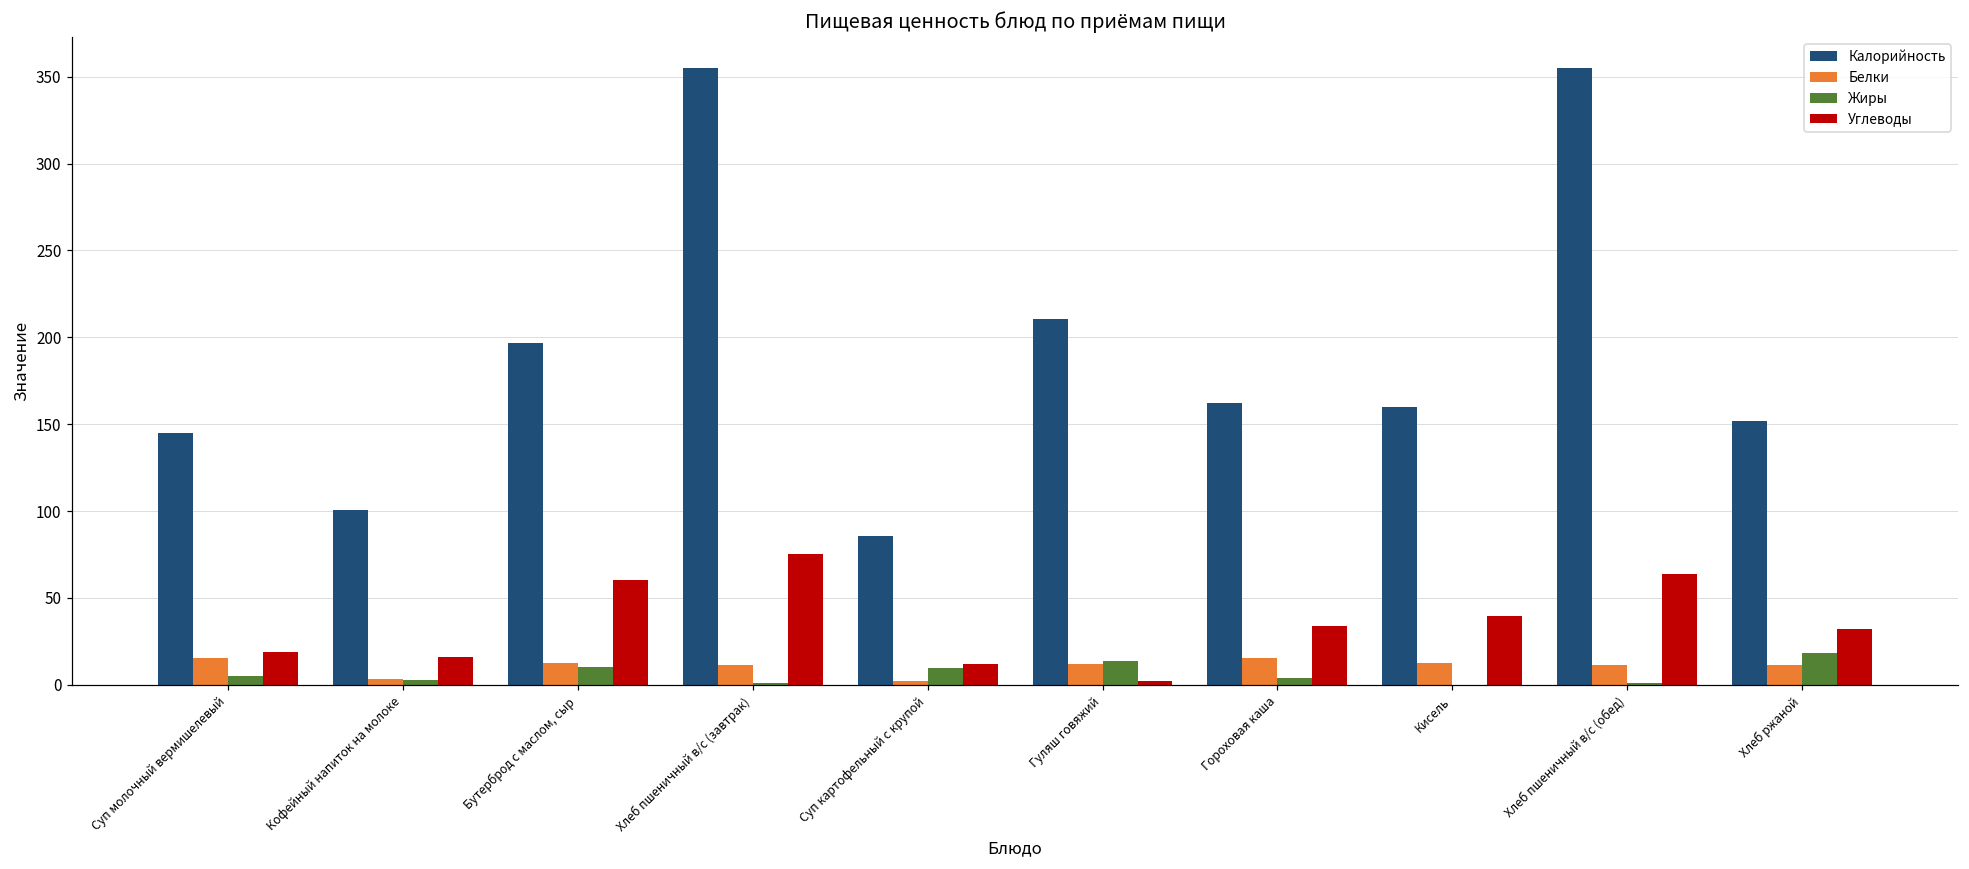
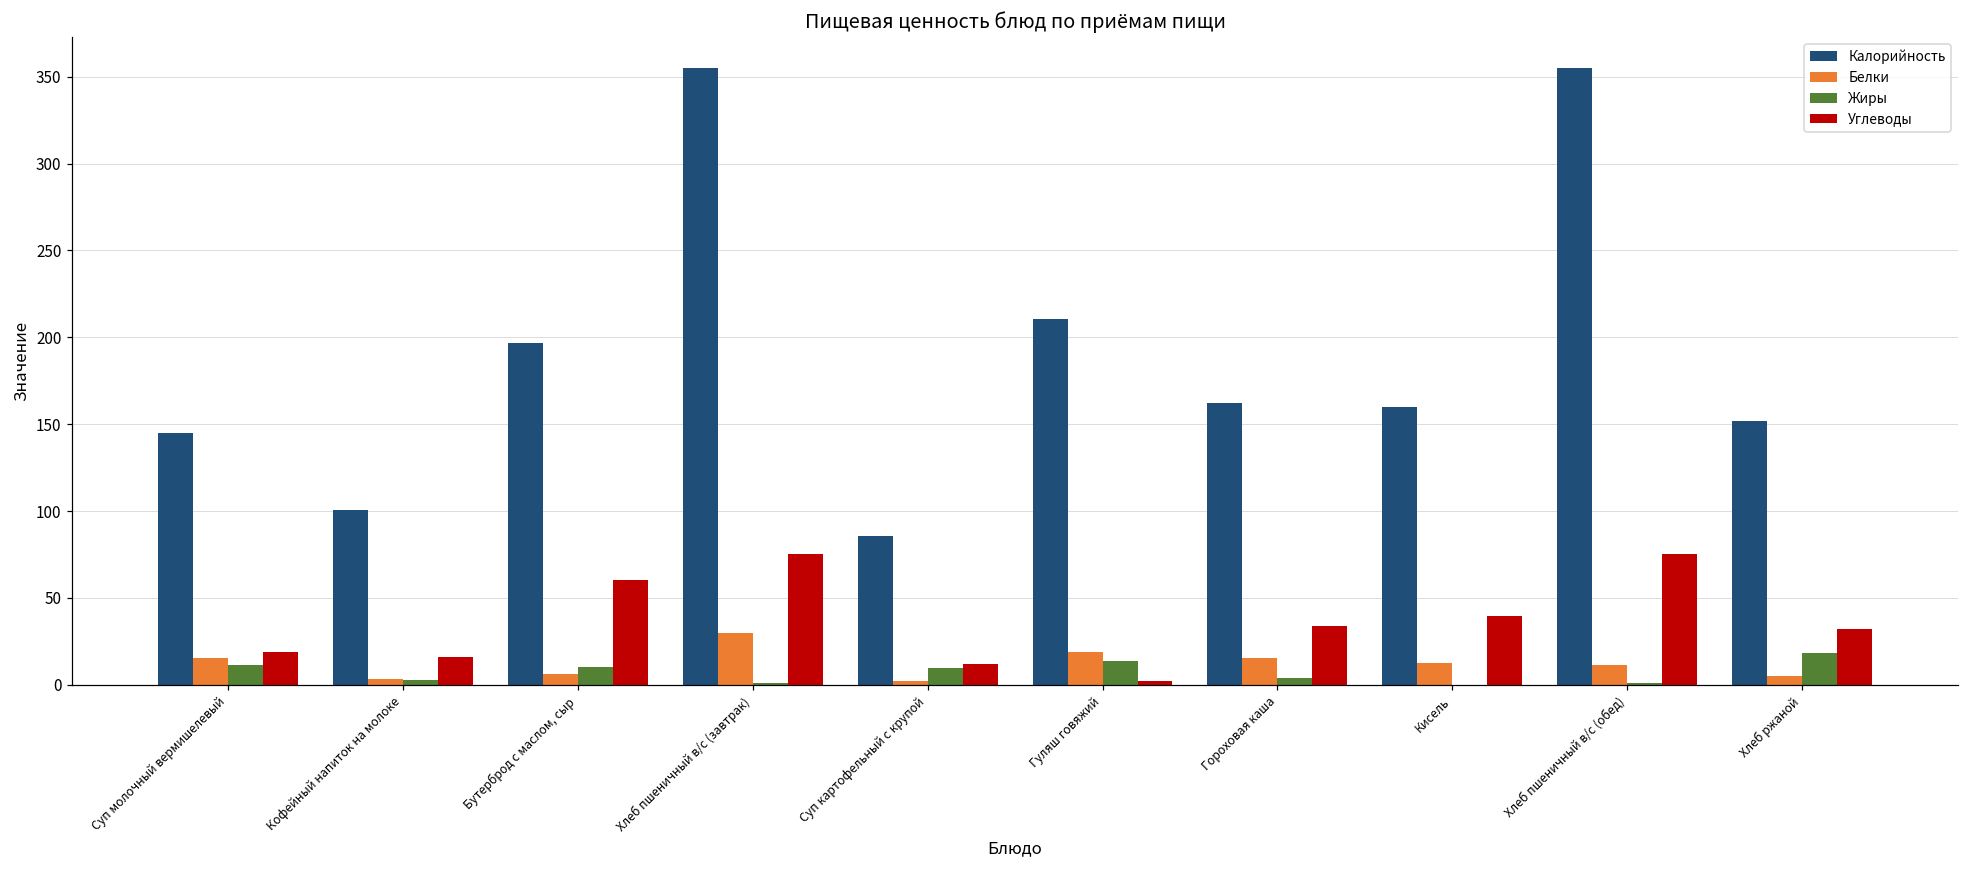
Жиры, Суп молочный вермишелевый: 5 -> 11
Белки, Бутерброд с маслом, сыр: 12 -> 6
Белки, Хлеб пшеничный в/с (завтрак): 11 -> 30
Белки, Гуляш говяжий: 12 -> 19
Углеводы, Хлеб пшеничный в/с (обед): 64 -> 75
Белки, Хлеб ржаной: 12 -> 5
